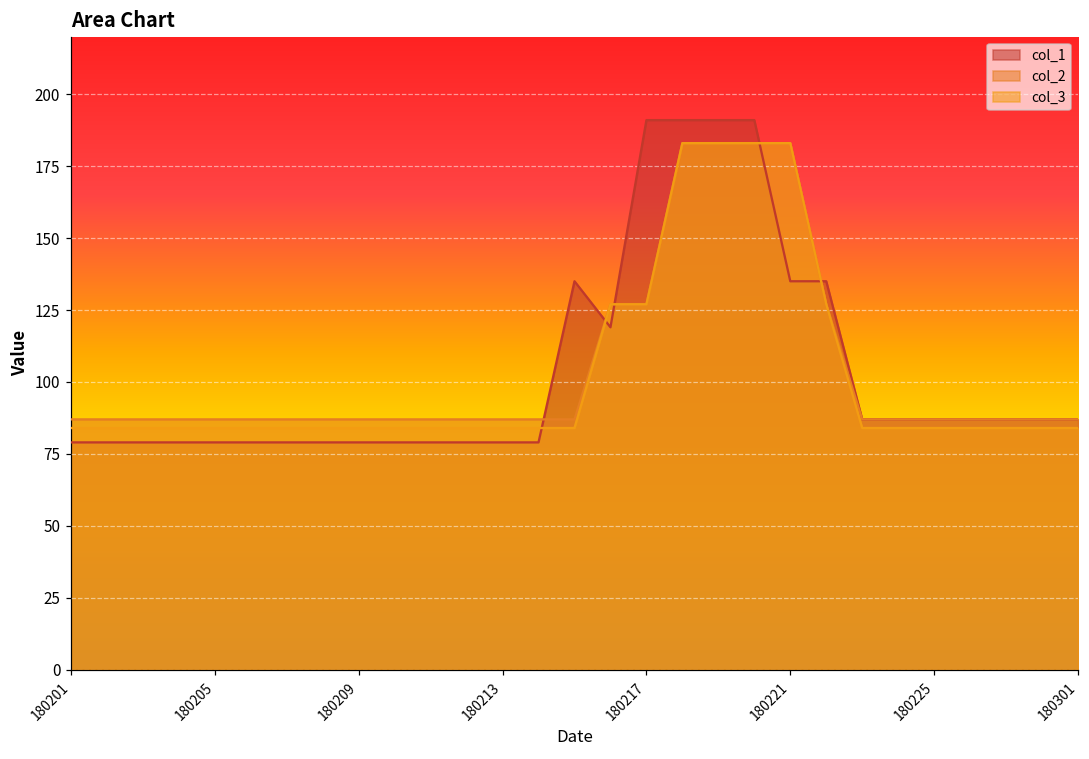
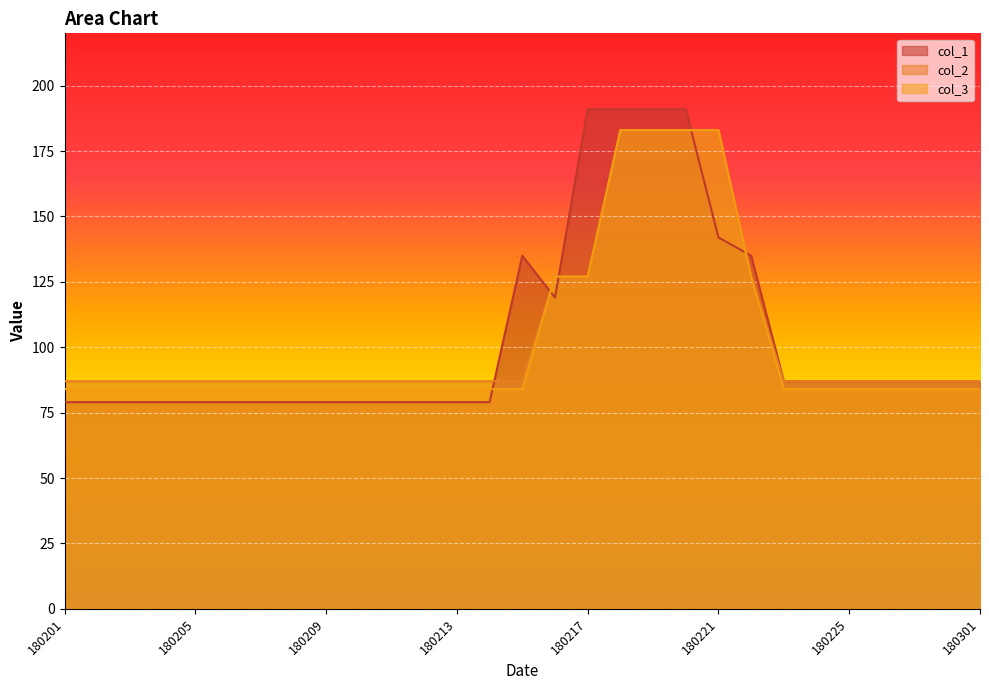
col_1, 180221: 135 -> 142
